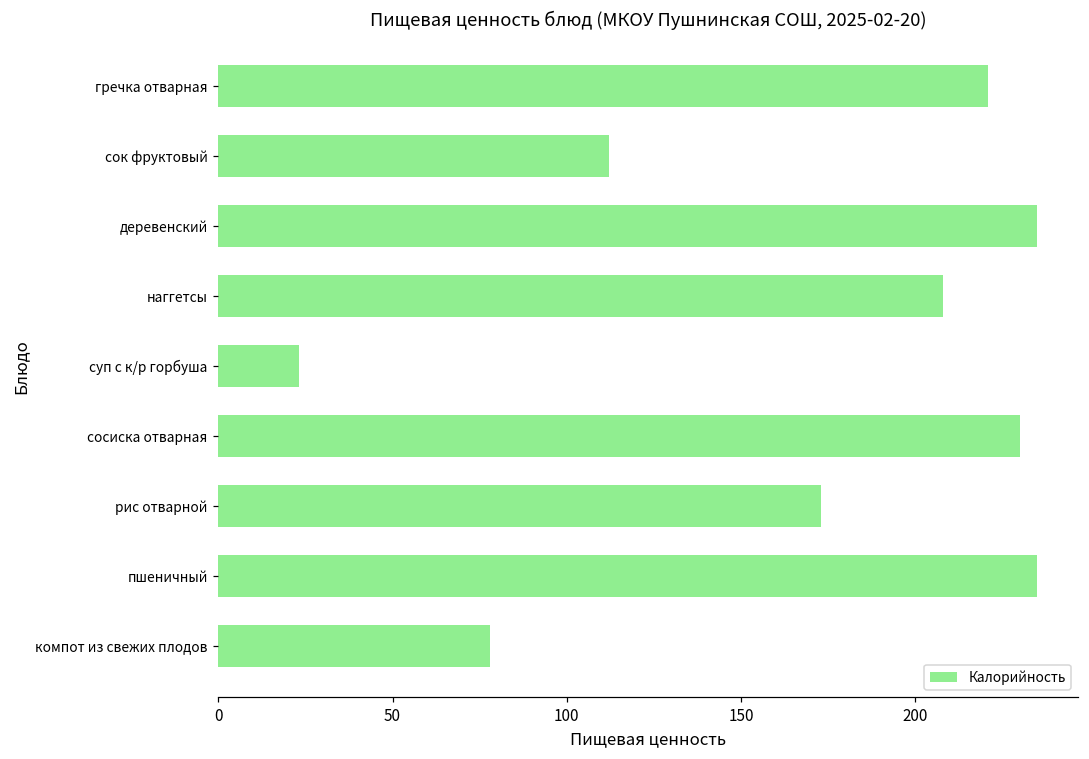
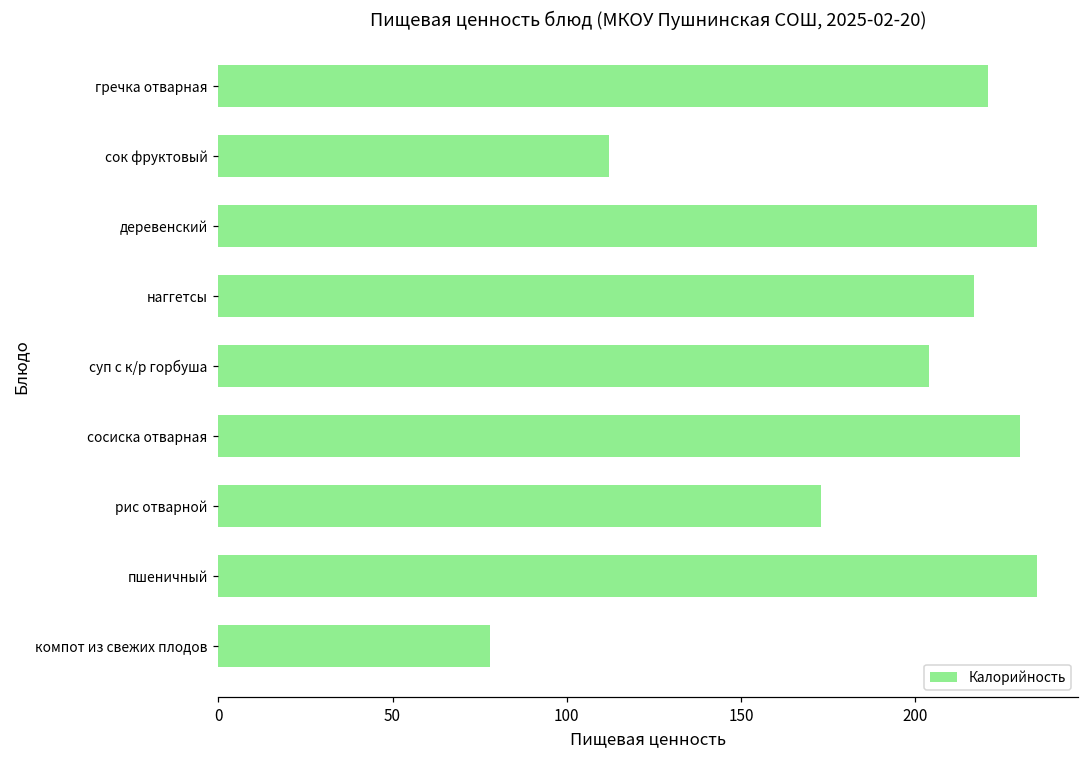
наггетсы: 208 -> 217
суп с к/р горбуша: 23 -> 204
